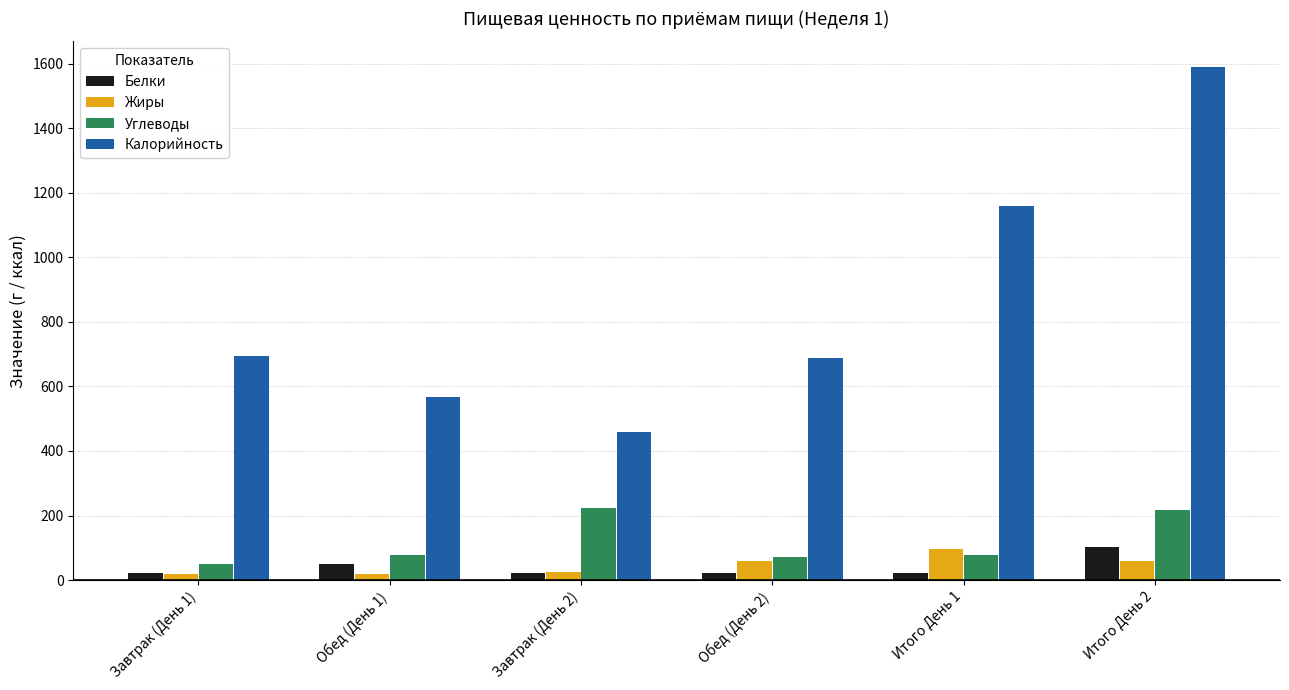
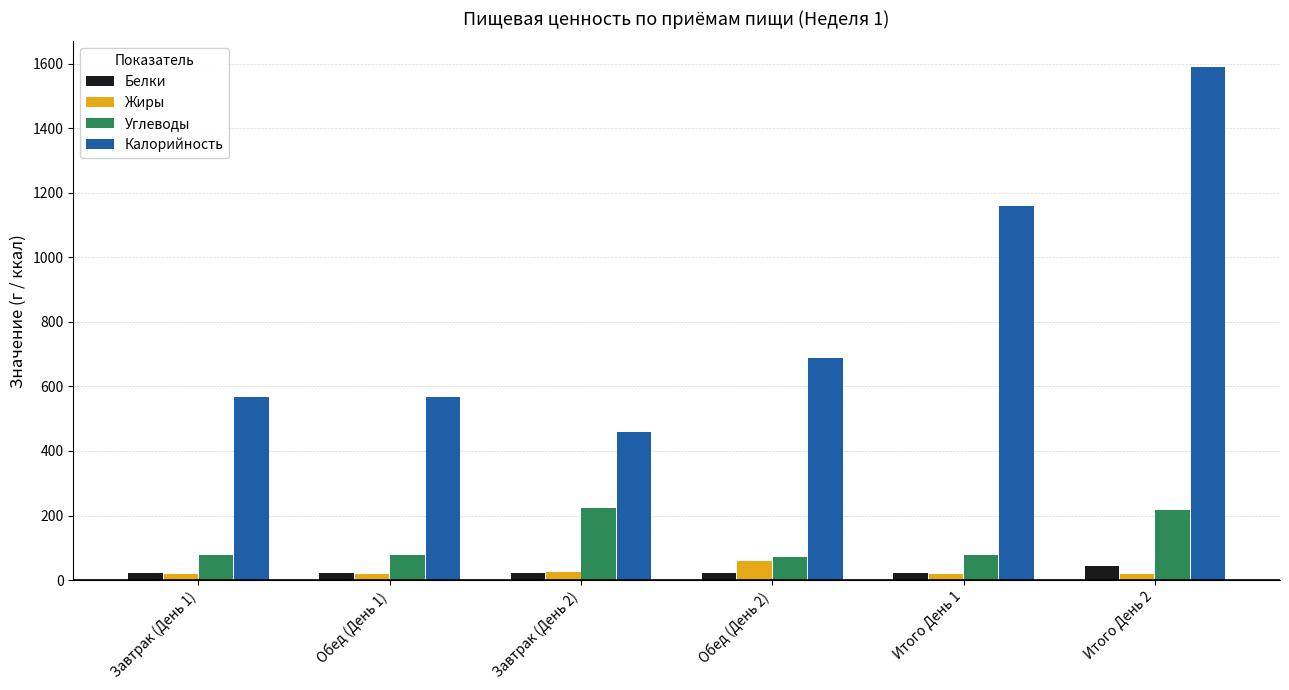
Углеводы, Завтрак (День 1): 50 -> 80
Калорийность, Завтрак (День 1): 700 -> 570
Белки, Обед (День 1): 50 -> 20
Жиры, Итого День 1: 100 -> 20
Белки, Итого День 2: 100 -> 40
Жиры, Итого День 2: 60 -> 20
